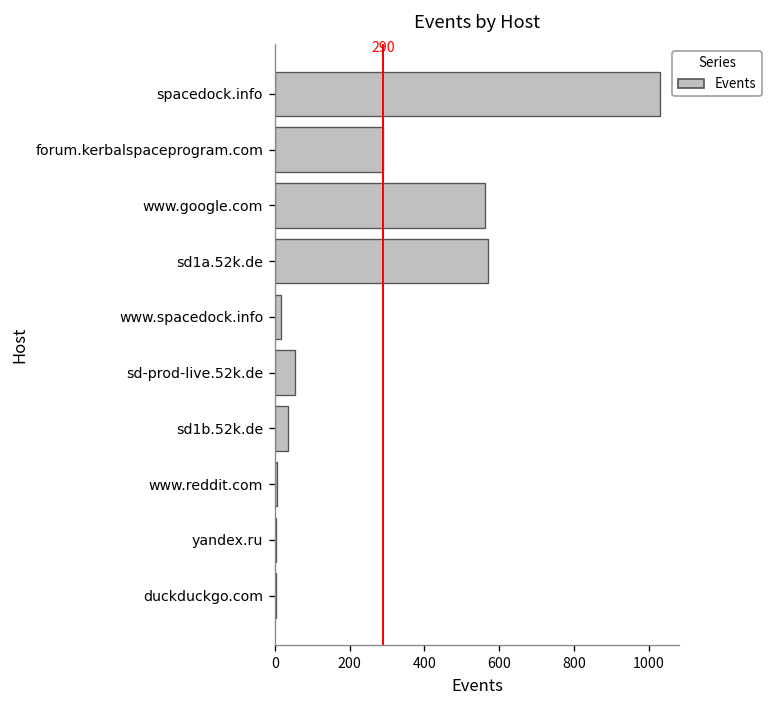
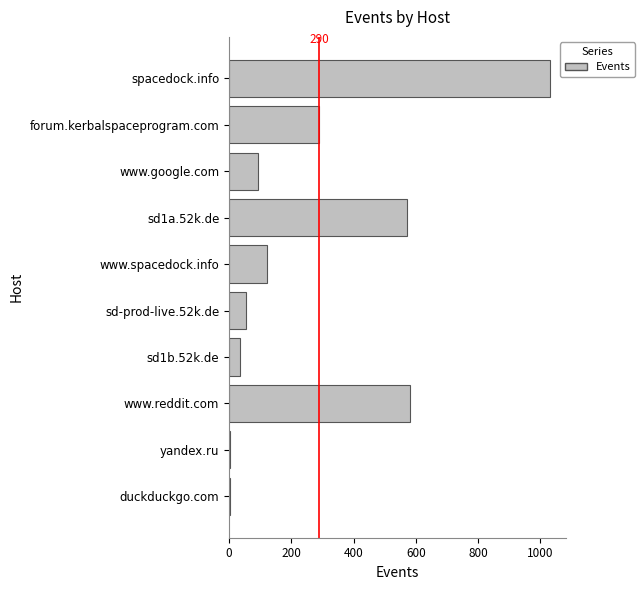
www.google.com: 560 -> 90
www.spacedock.info: 20 -> 120
www.reddit.com: 10 -> 580
